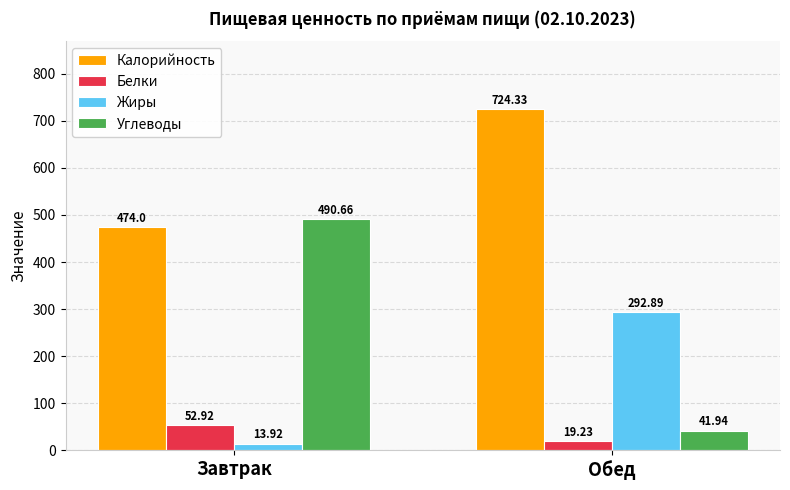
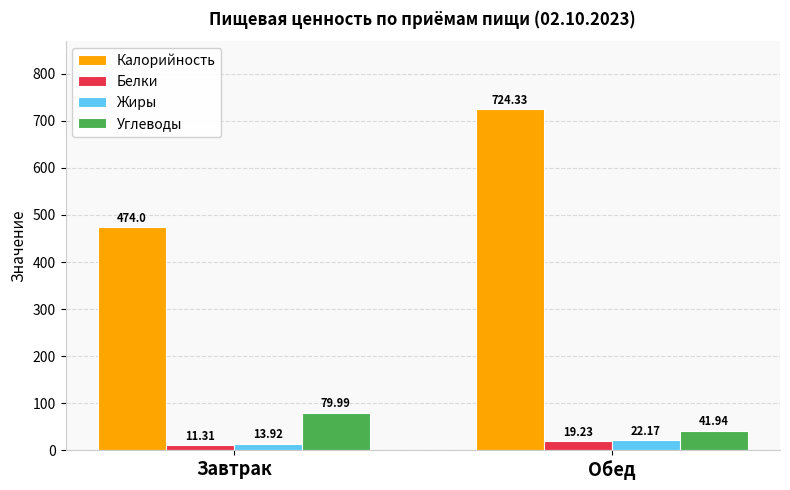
Белки, Завтрак: 52.92 -> 11.31
Углеводы, Завтрак: 490.66 -> 79.99
Жиры, Обед: 292.89 -> 22.17
